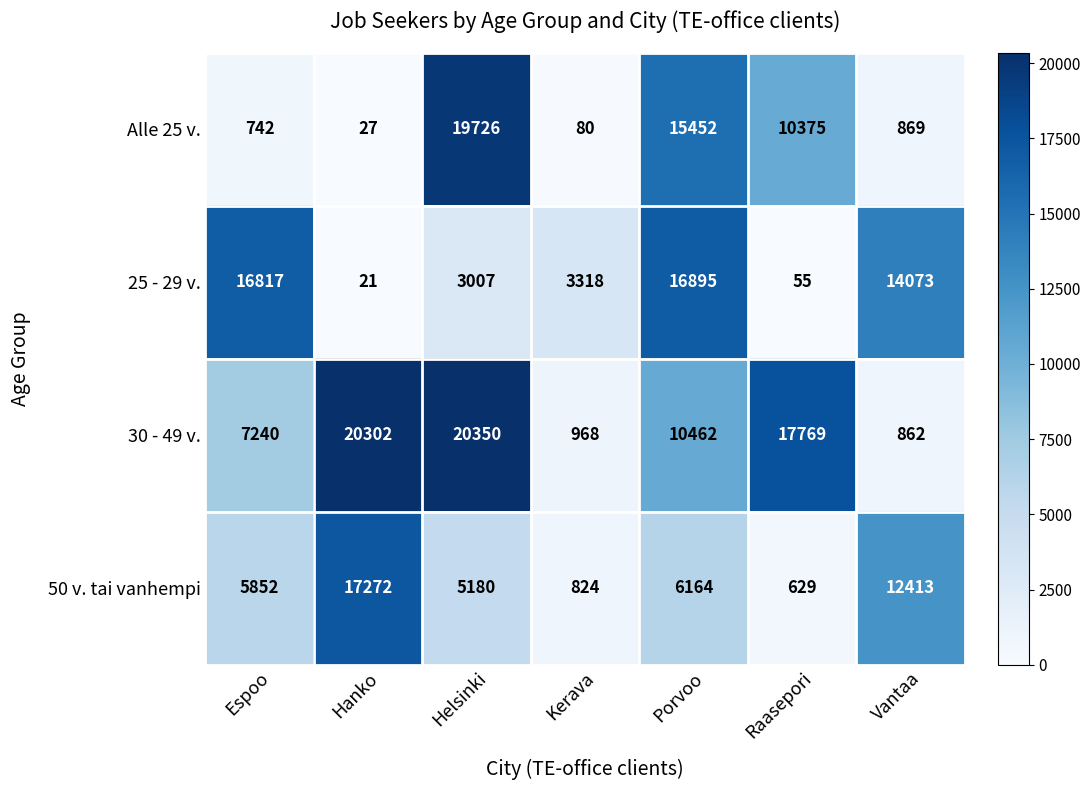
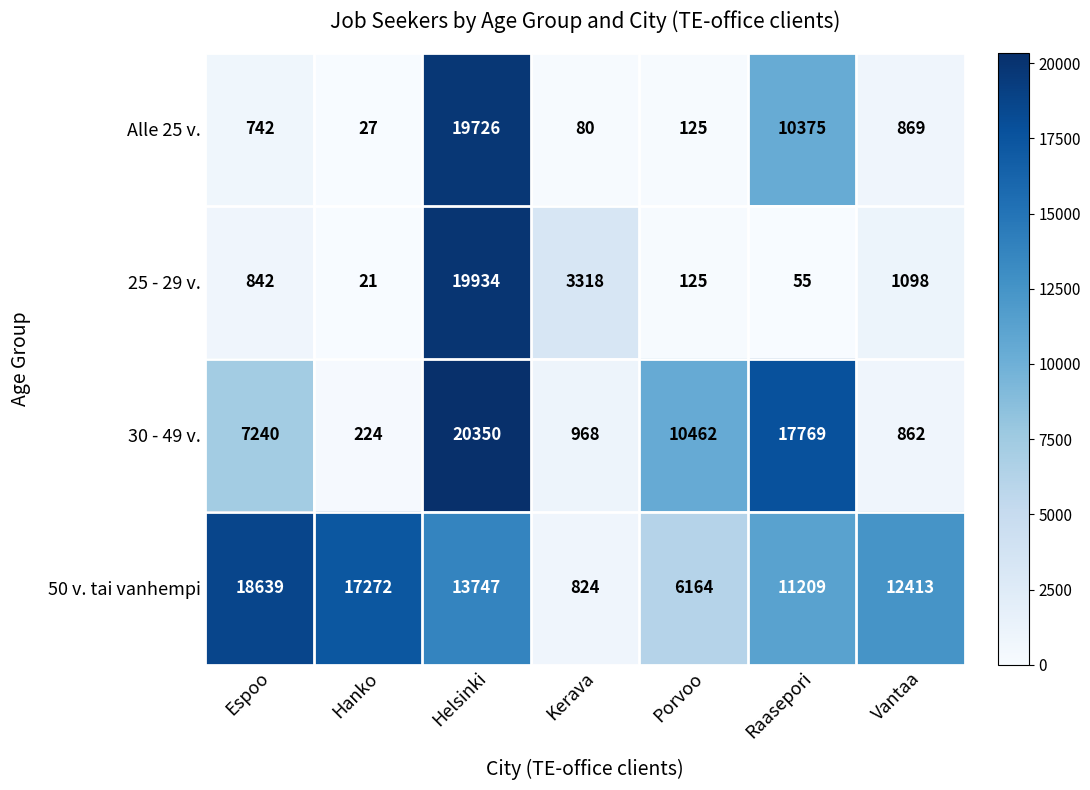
Alle 25 v., Porvoo: 15452 -> 125
25 - 29 v., Espoo: 16817 -> 842
25 - 29 v., Helsinki: 3007 -> 19934
25 - 29 v., Porvoo: 16895 -> 125
25 - 29 v., Vantaa: 14073 -> 1098
30 - 49 v., Hanko: 20302 -> 224
50 v. tai vanhempi, Espoo: 5852 -> 18639
50 v. tai vanhempi, Helsinki: 5180 -> 13747
50 v. tai vanhempi, Raasepori: 629 -> 11209
